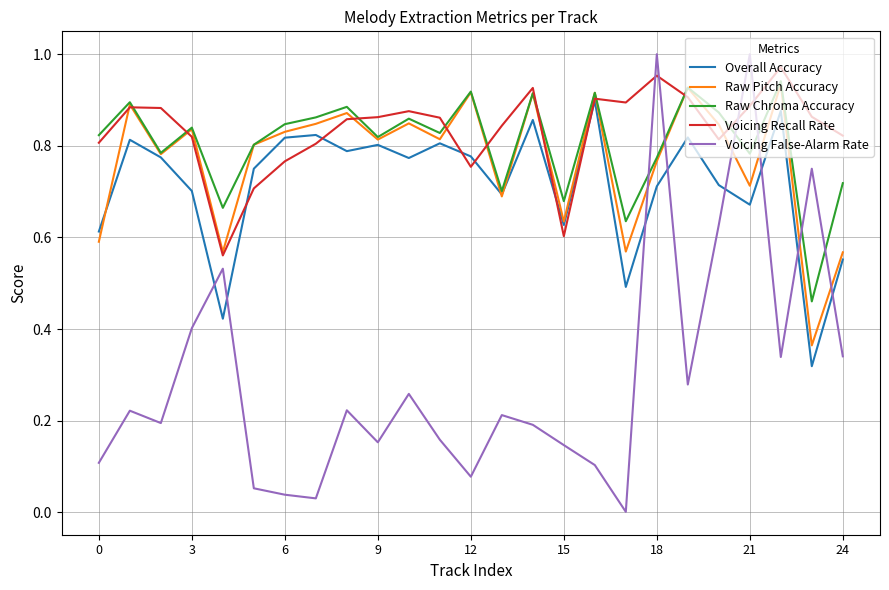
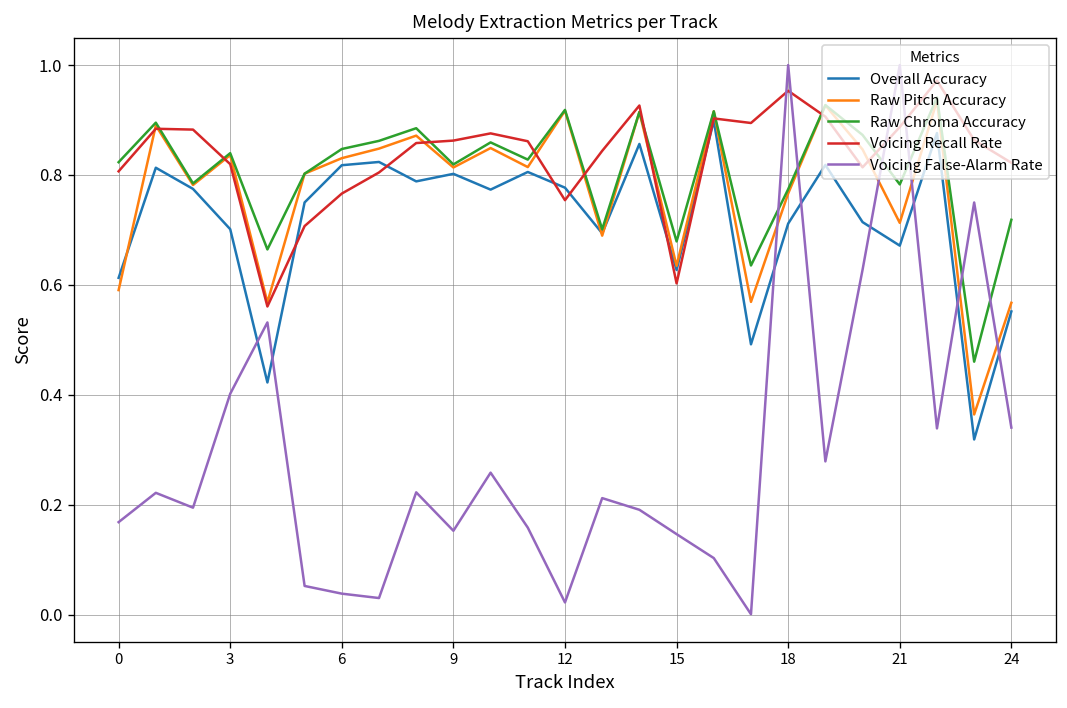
Voicing False-Alarm Rate, 0: 0.11 -> 0.17
Voicing False-Alarm Rate, 12: 0.08 -> 0.02
